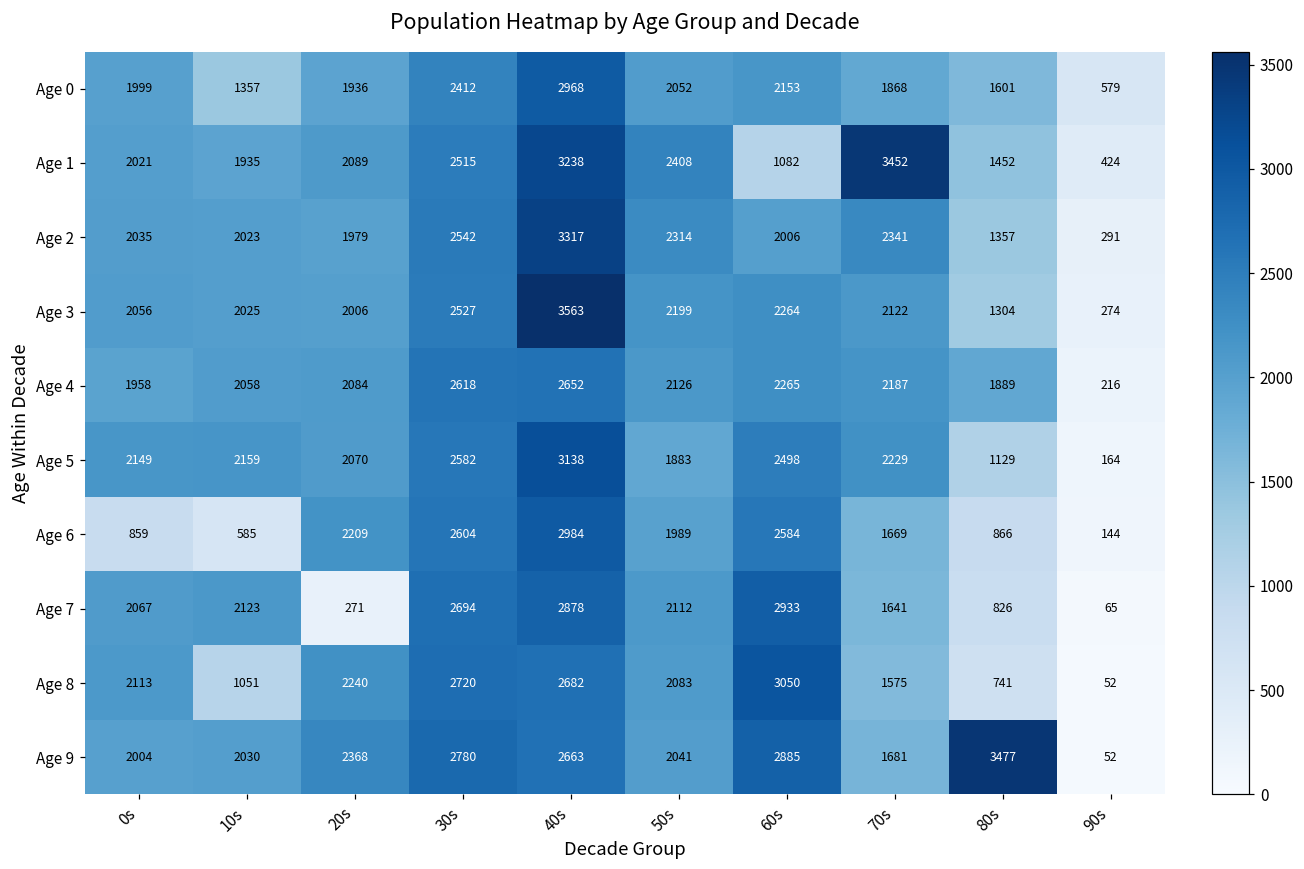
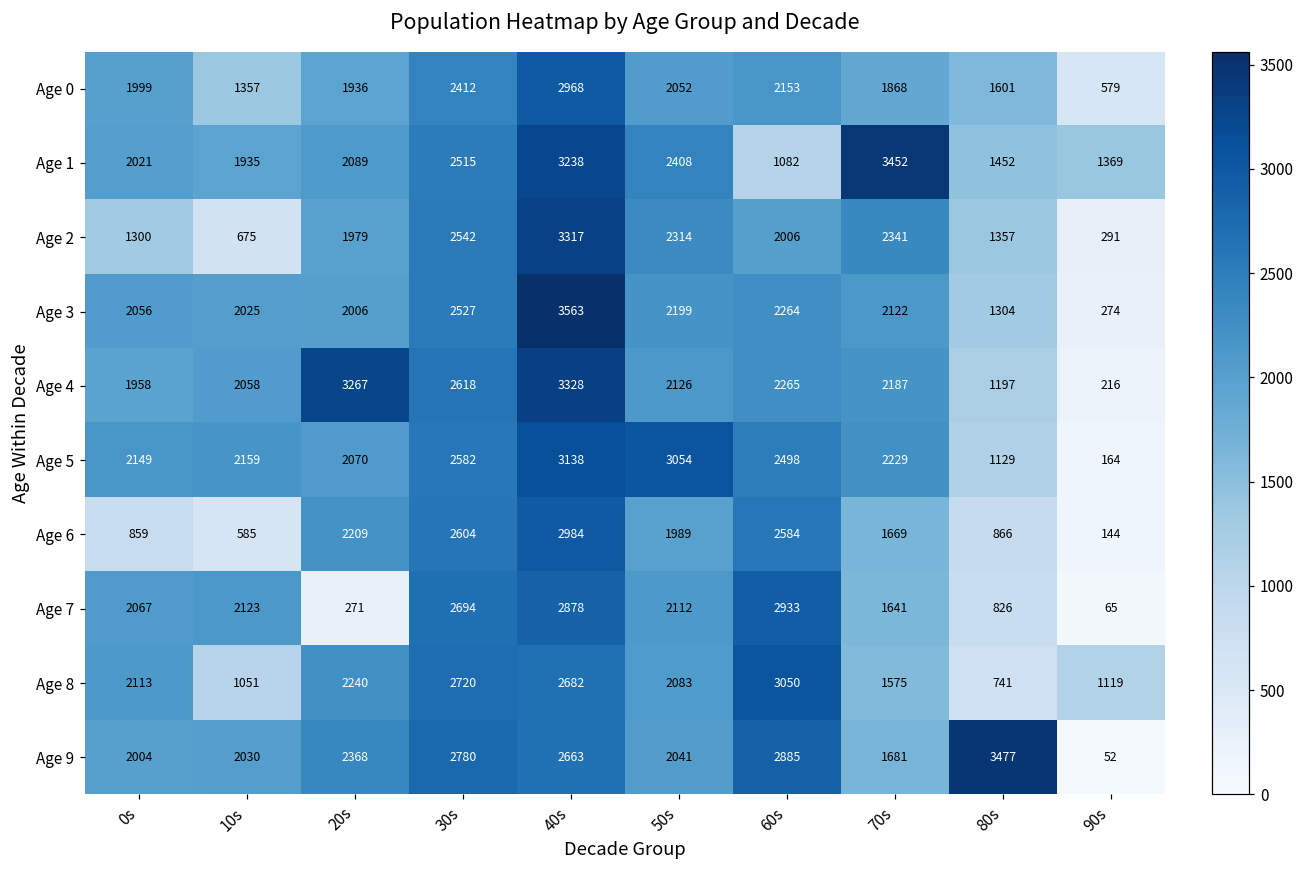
Age 1, 90s: 424 -> 1369
Age 2, 0s: 2035 -> 1300
Age 2, 10s: 2023 -> 675
Age 4, 20s: 2084 -> 3267
Age 4, 40s: 2652 -> 3328
Age 4, 80s: 1889 -> 1197
Age 5, 50s: 1883 -> 3054
Age 8, 90s: 52 -> 1119
